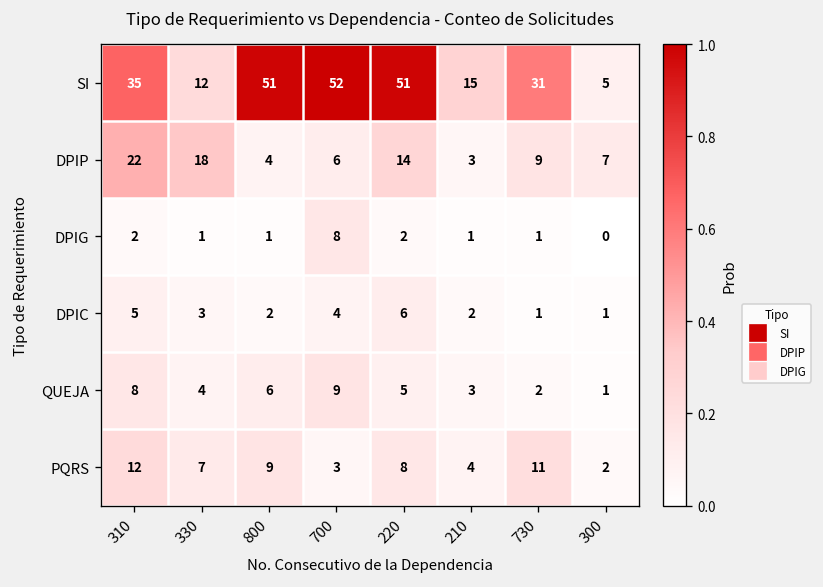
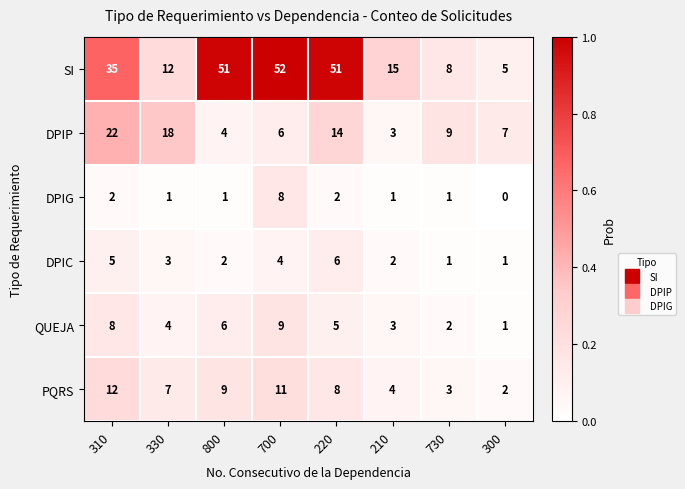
SI, 730: 31 -> 8
PQRS, 700: 3 -> 11
PQRS, 730: 11 -> 3
